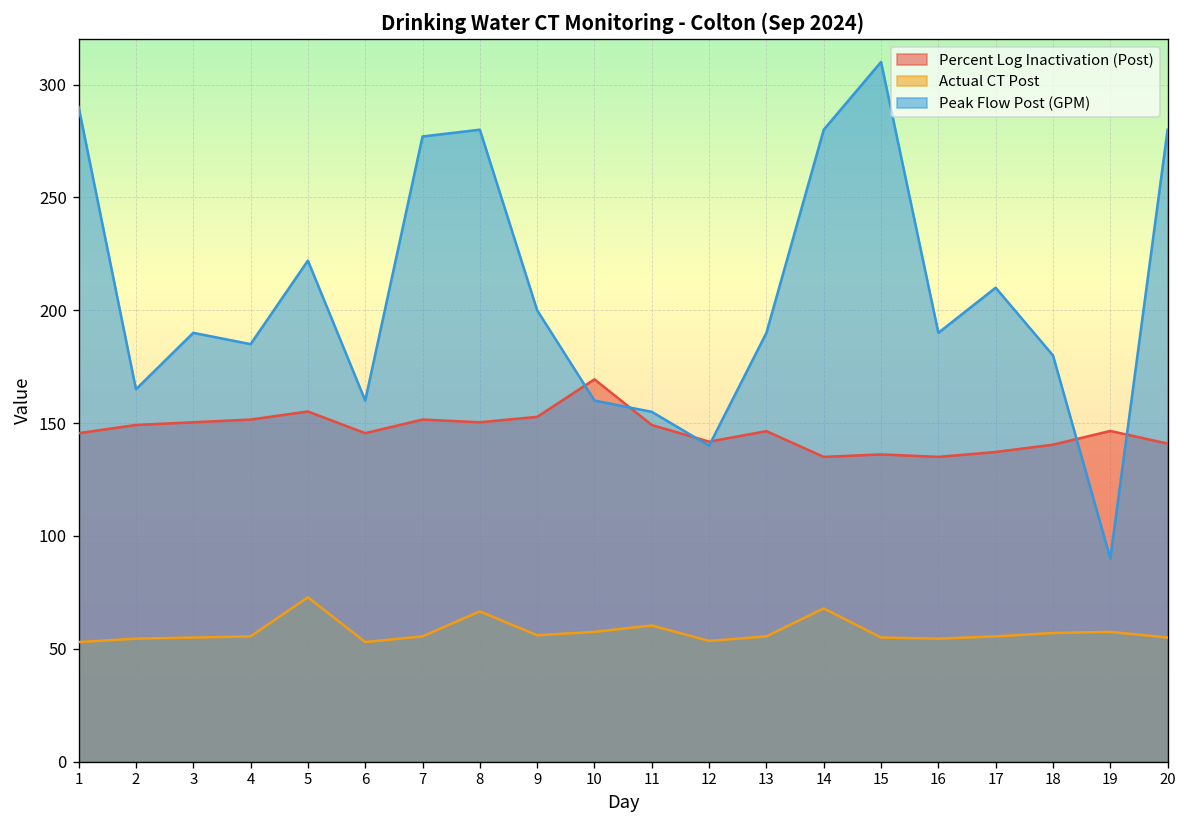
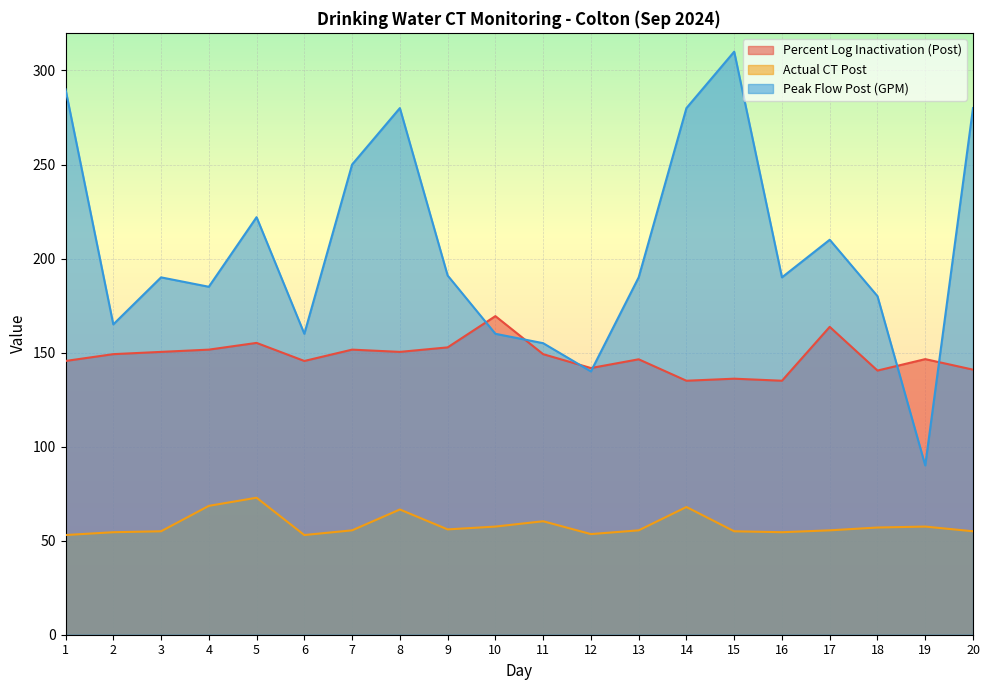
Actual CT Post, 4: 56 -> 69
Peak Flow Post (GPM), 7: 277 -> 250
Peak Flow Post (GPM), 9: 200 -> 191
Percent Log Inactivation (Post), 17: 137 -> 164
